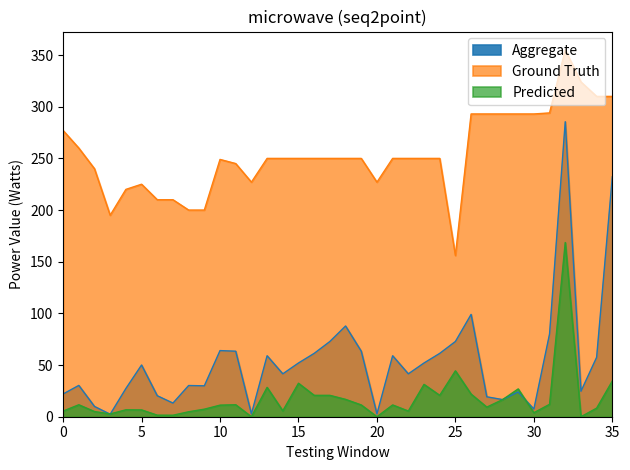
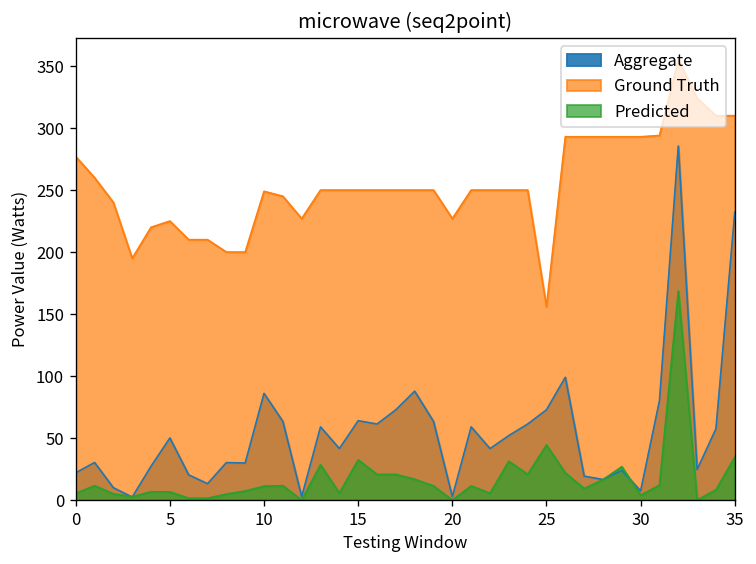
Aggregate, 10: 64 -> 86
Aggregate, 15: 52 -> 64
